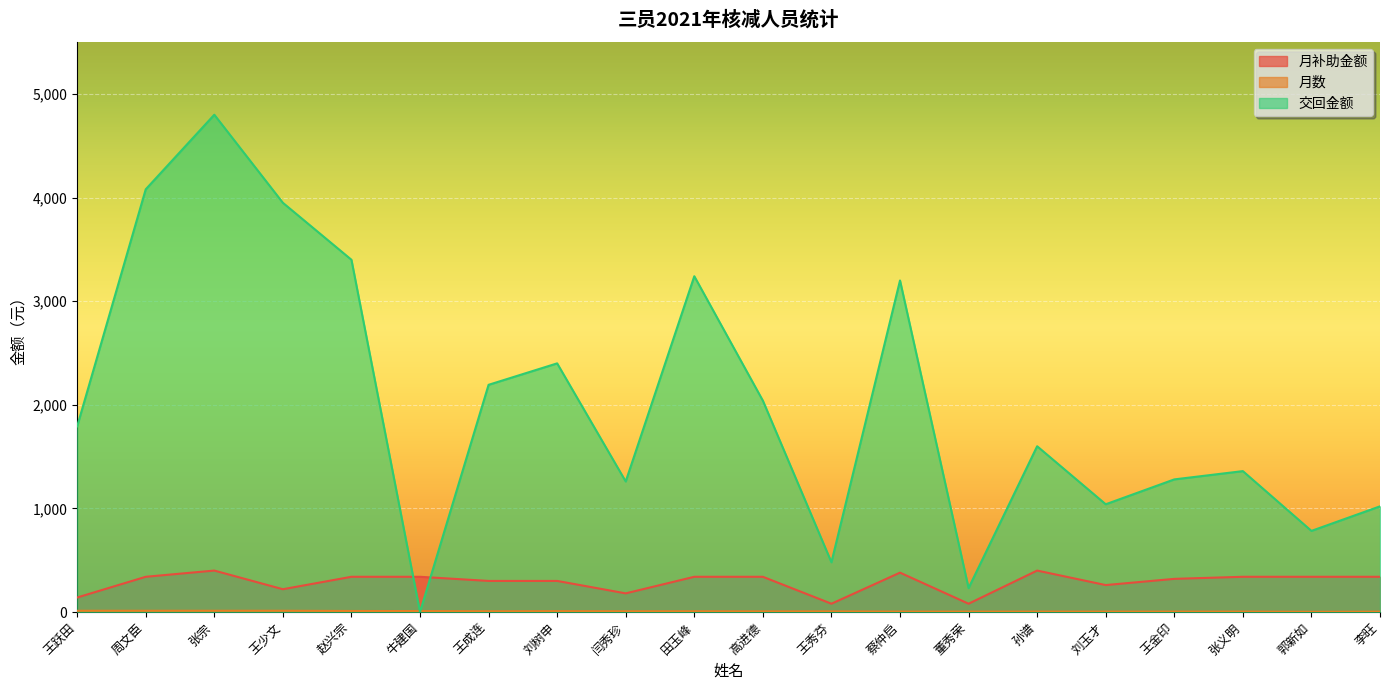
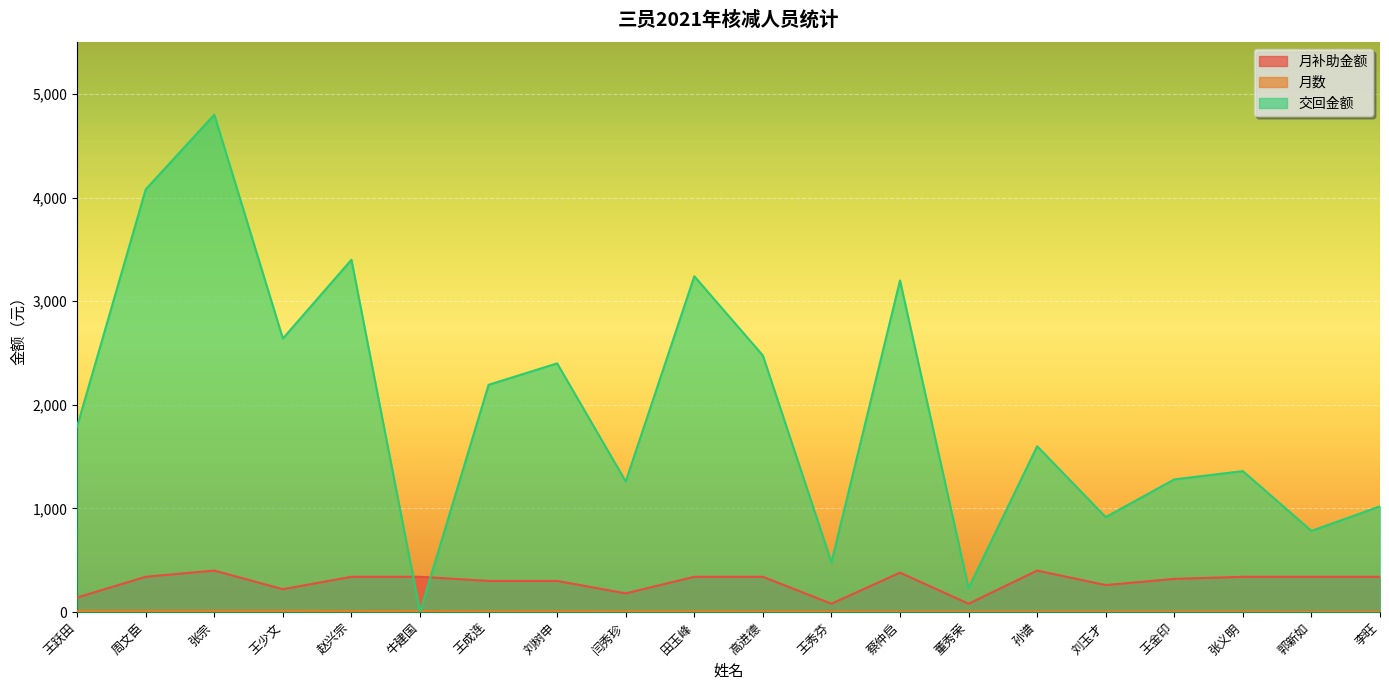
交回金额, 王少文: 3,950 -> 2,640
交回金额, 高进德: 2,040 -> 2,480
交回金额, 刘玉才: 1,040 -> 920
